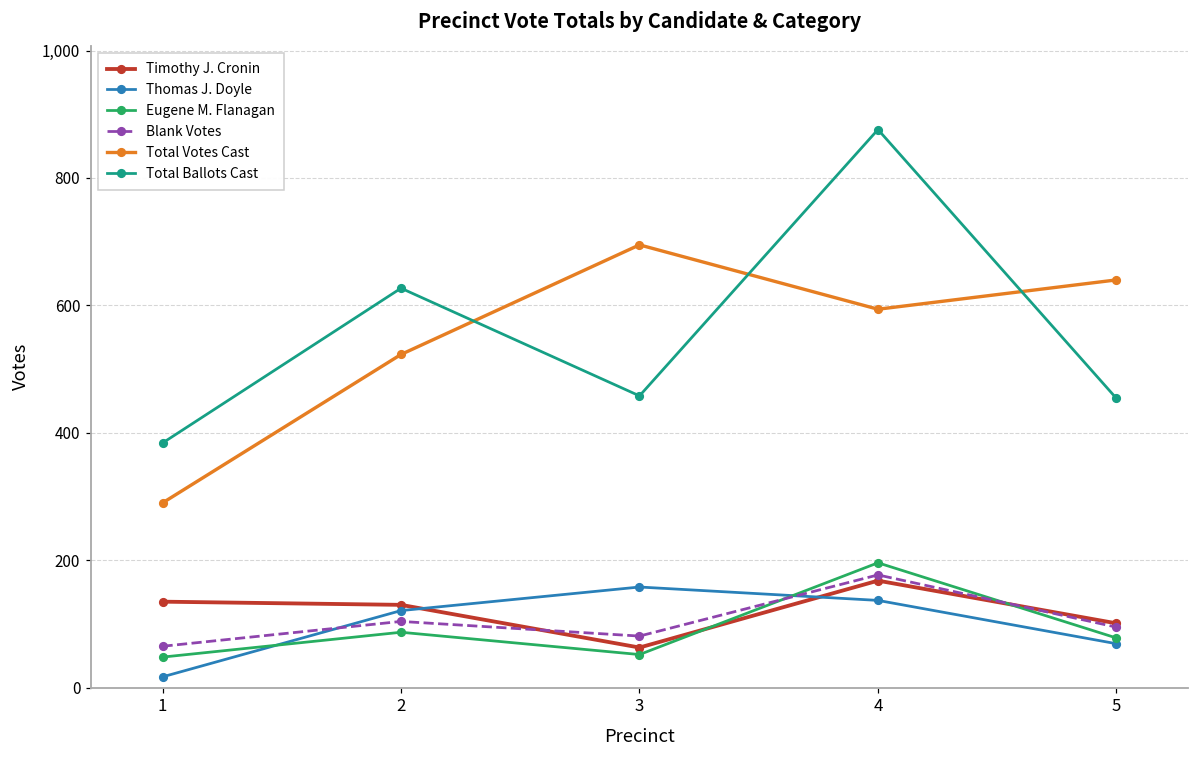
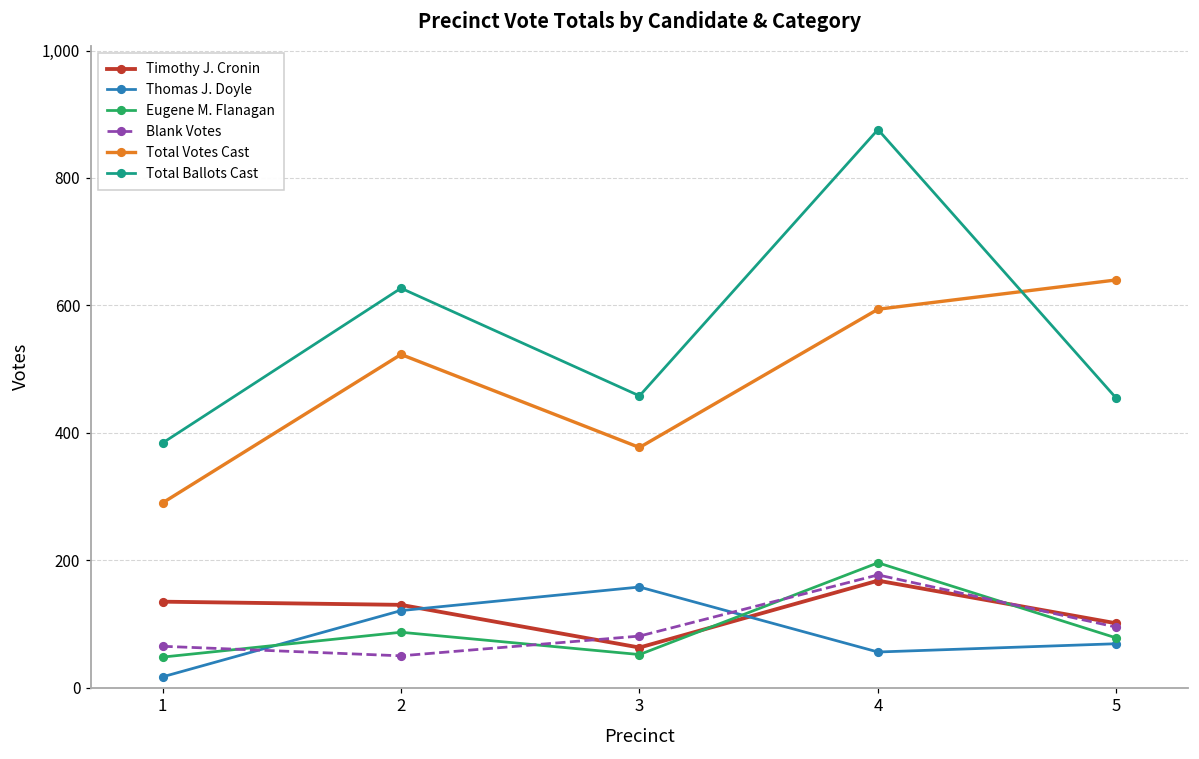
Blank Votes, 2: 100 -> 50
Total Votes Cast, 3: 700 -> 380
Thomas J. Doyle, 4: 140 -> 60
